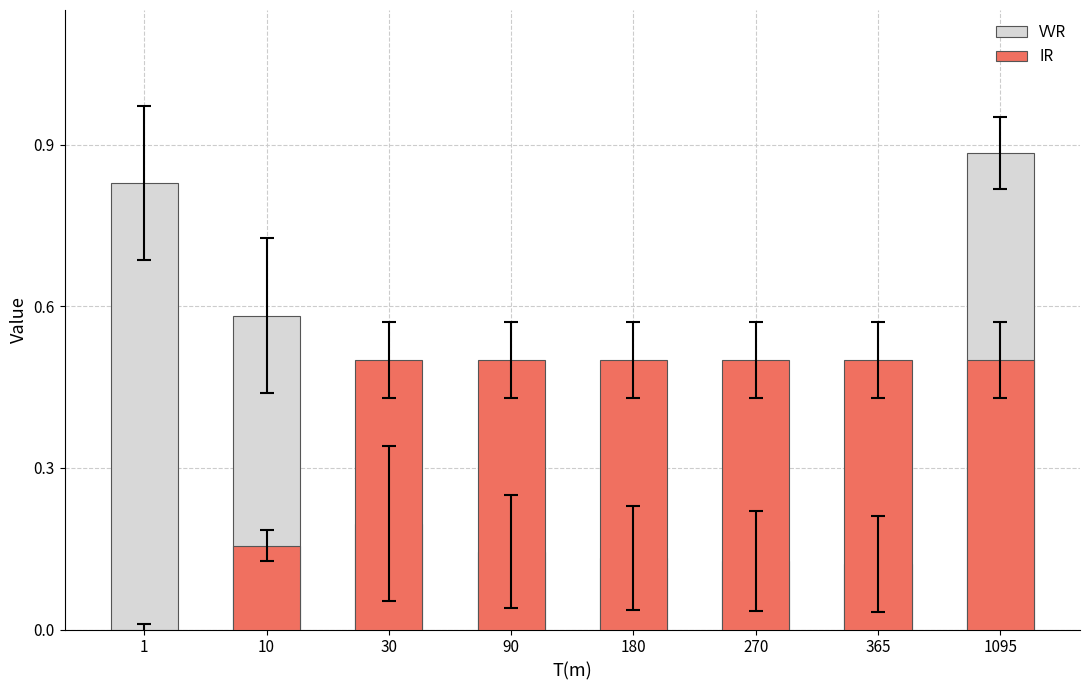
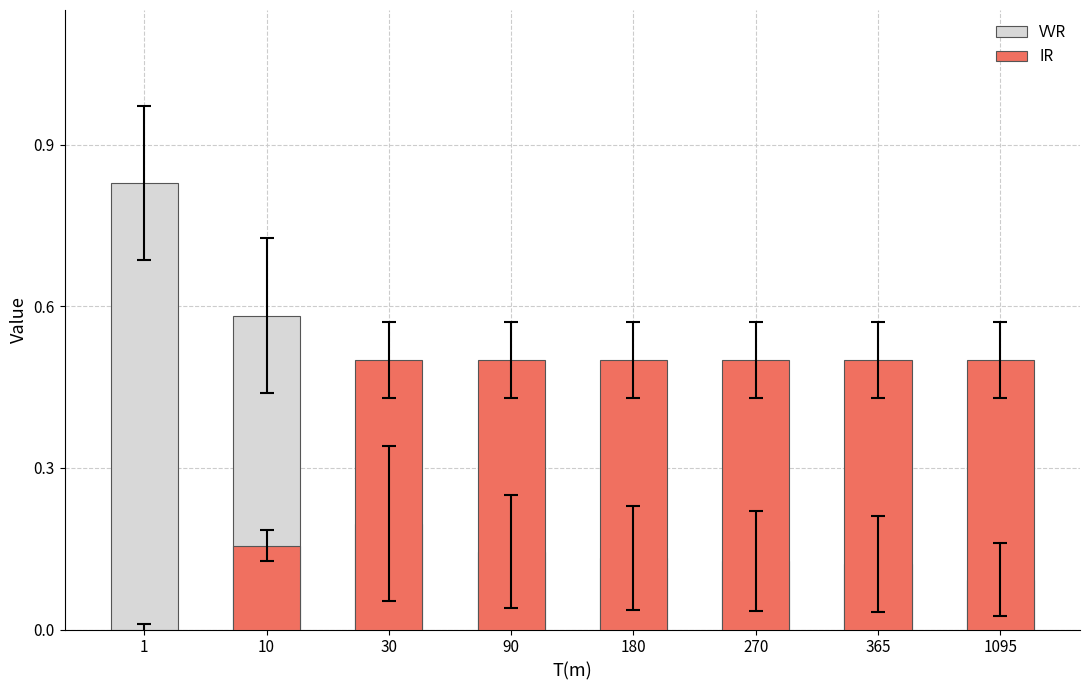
VVR, 1095: 0.88 -> 0.09
